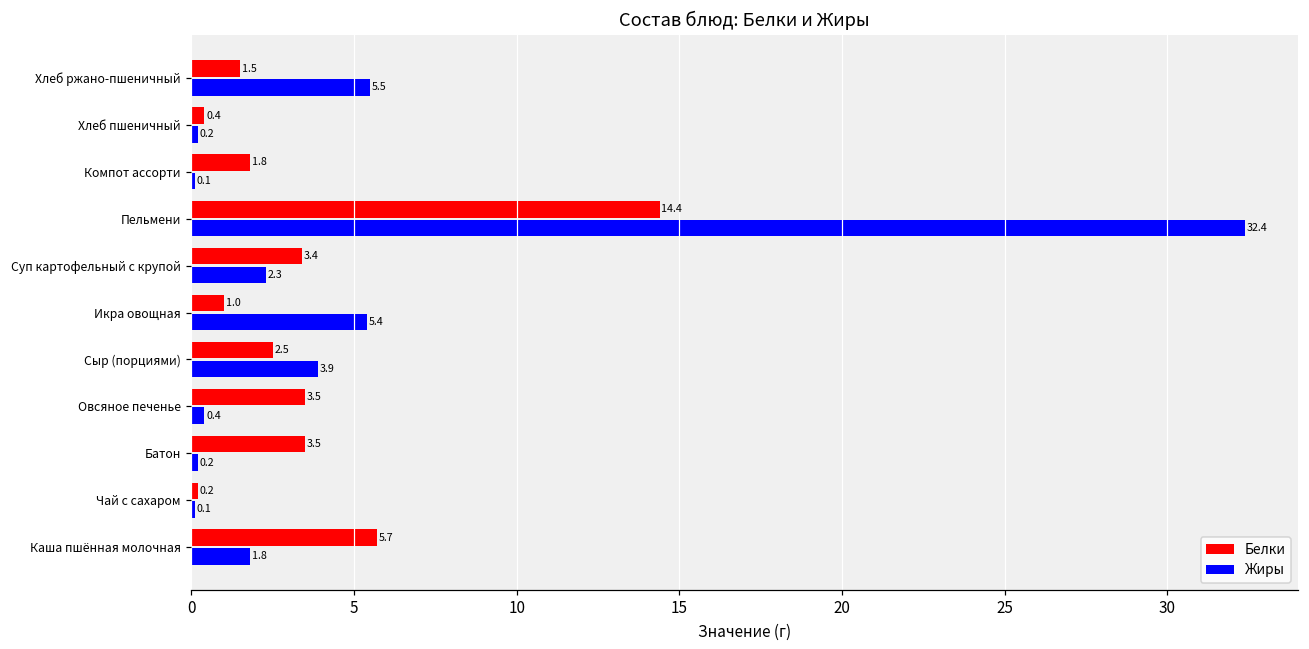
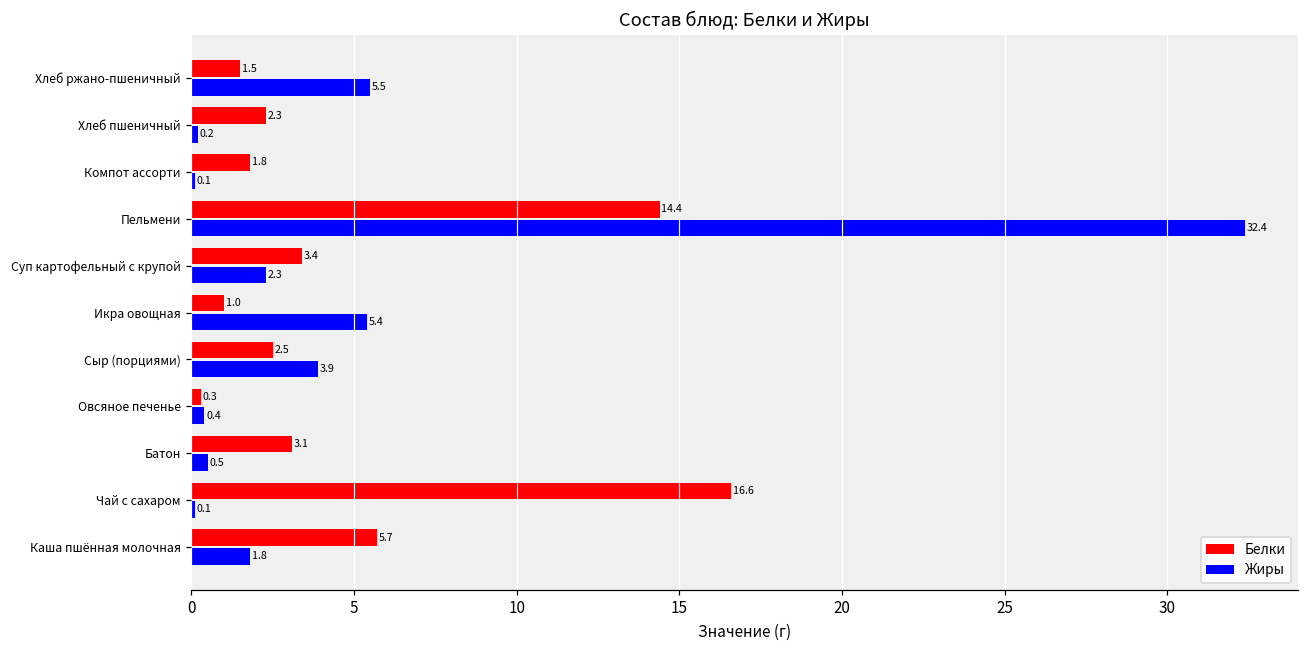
Белки, Хлеб пшеничный: 0.4 -> 2.3
Белки, Овсяное печенье: 3.5 -> 0.3
Белки, Батон: 3.5 -> 3.1
Жиры, Батон: 0.2 -> 0.5
Белки, Чай с сахаром: 0.2 -> 16.6
